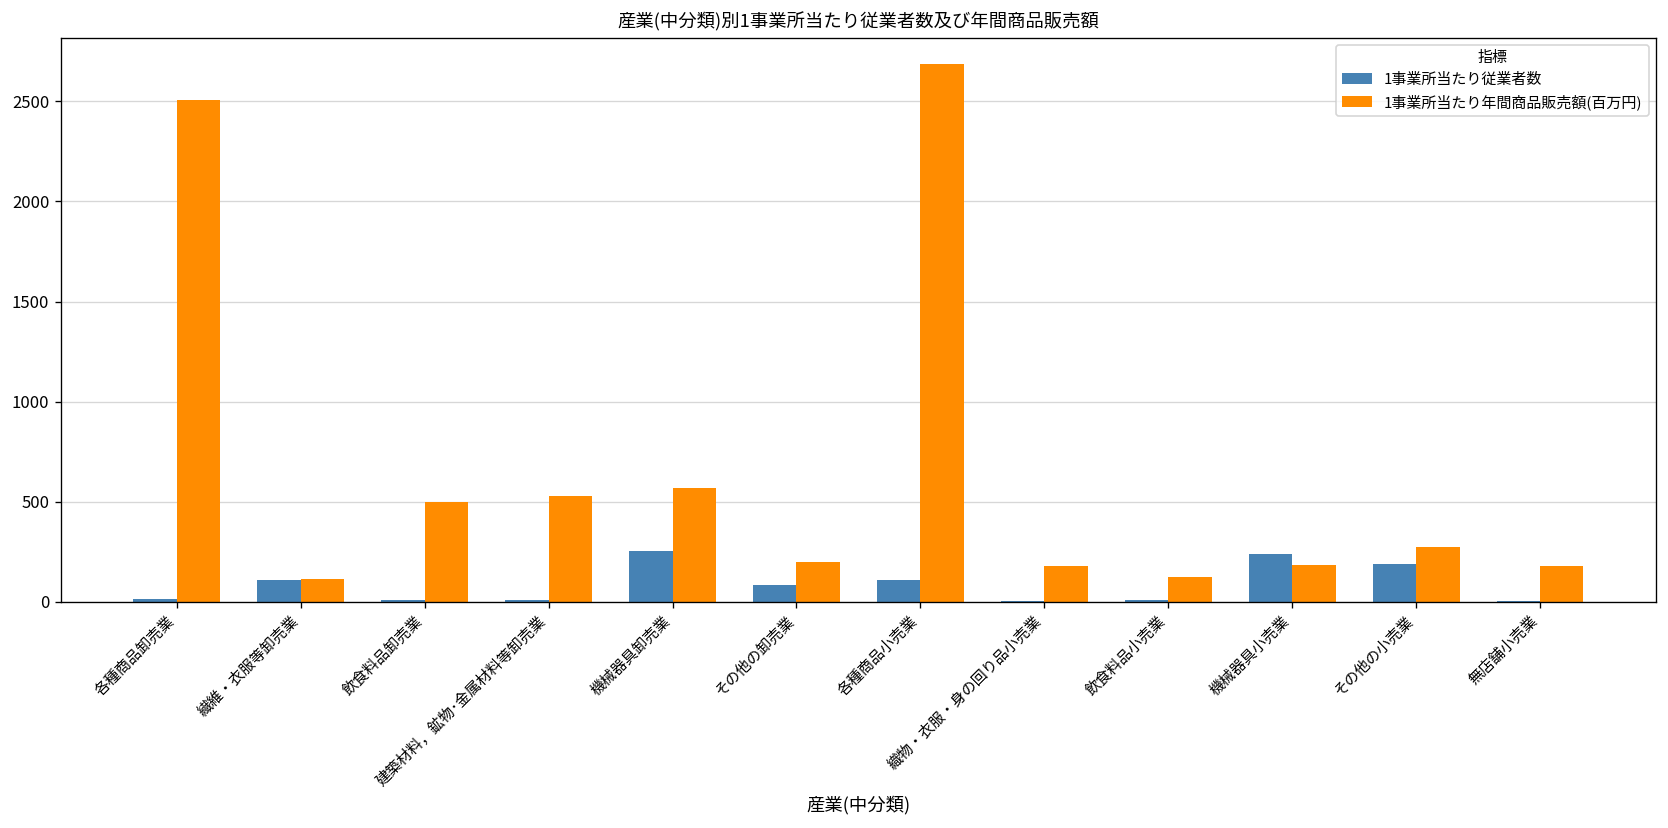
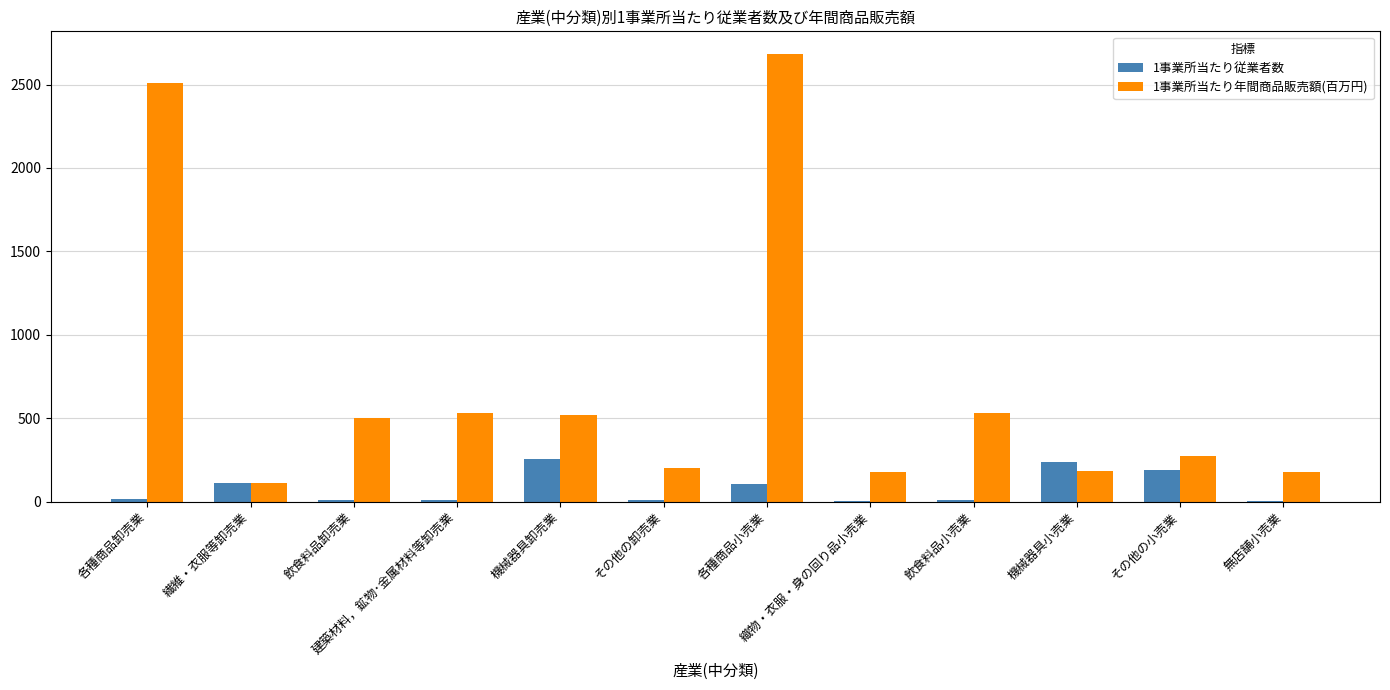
1事業所当たり年間商品販売額(百万円), 機械器具卸売業: 570 -> 520
1事業所当たり従業者数, その他の卸売業: 80 -> 10
1事業所当たり年間商品販売額(百万円), 飲食料品小売業: 120 -> 530
